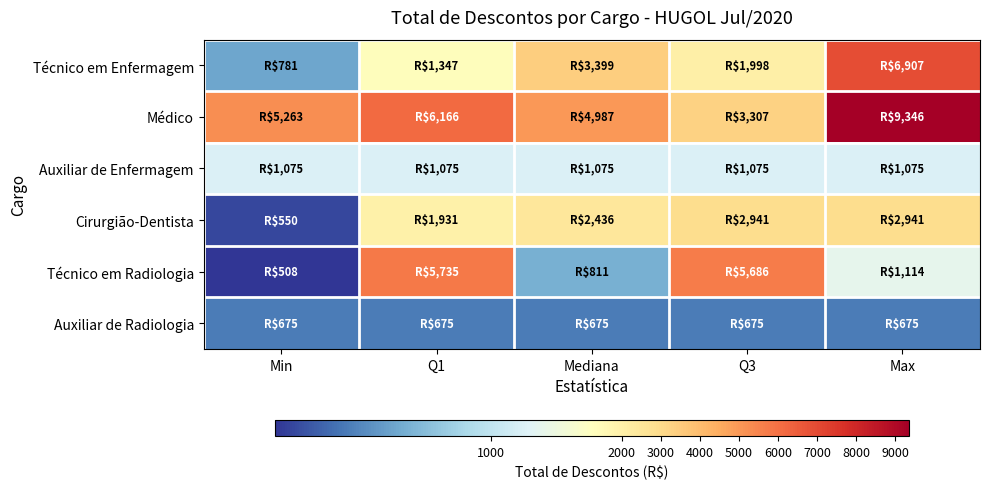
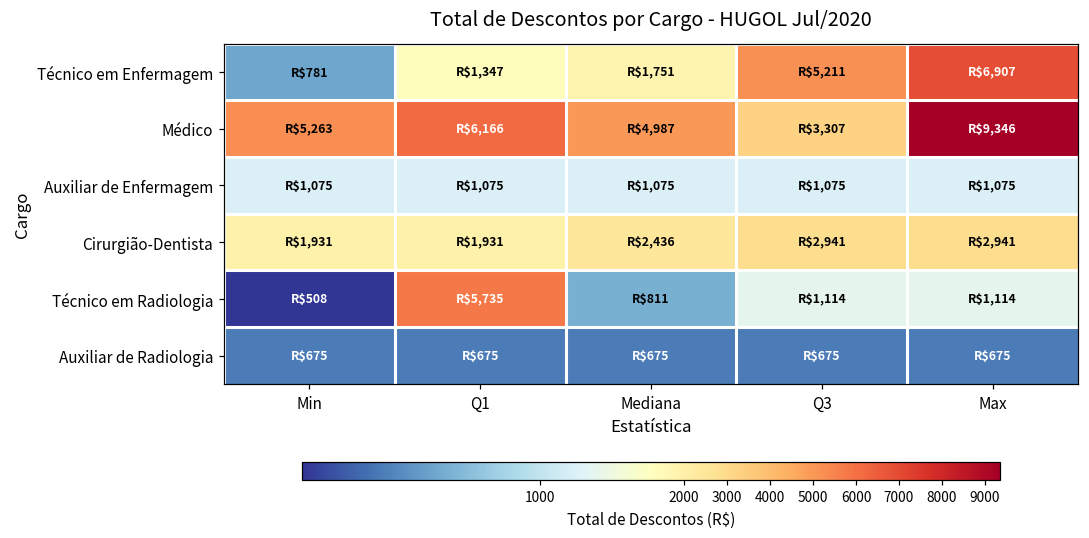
Técnico em Enfermagem, Mediana: $3,399 -> $1,751
Técnico em Enfermagem, Q3: $1,998 -> $5,211
Cirurgião-Dentista, Min: $550 -> $1,931
Técnico em Radiologia, Q3: $5,686 -> $1,114
